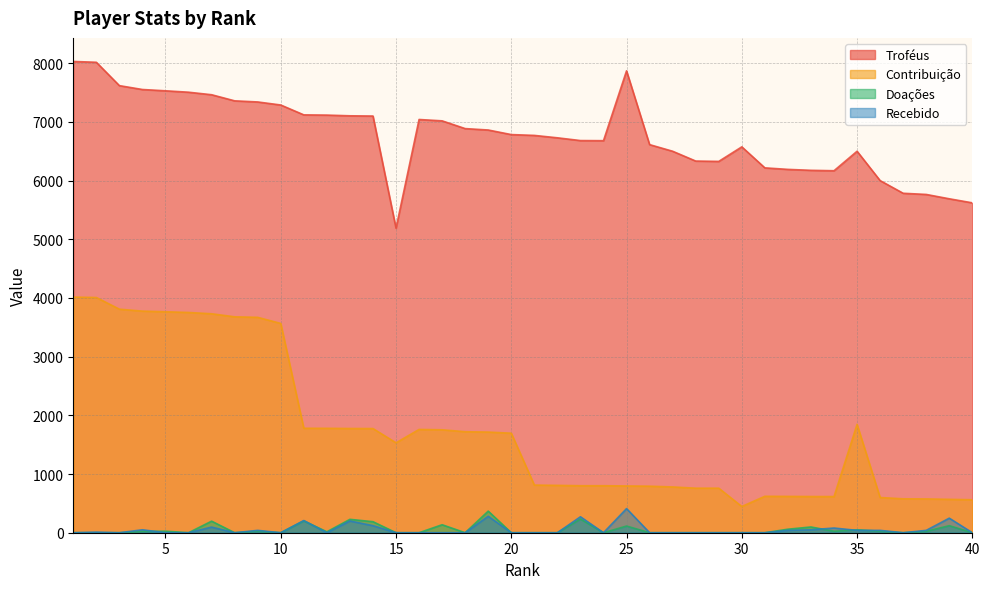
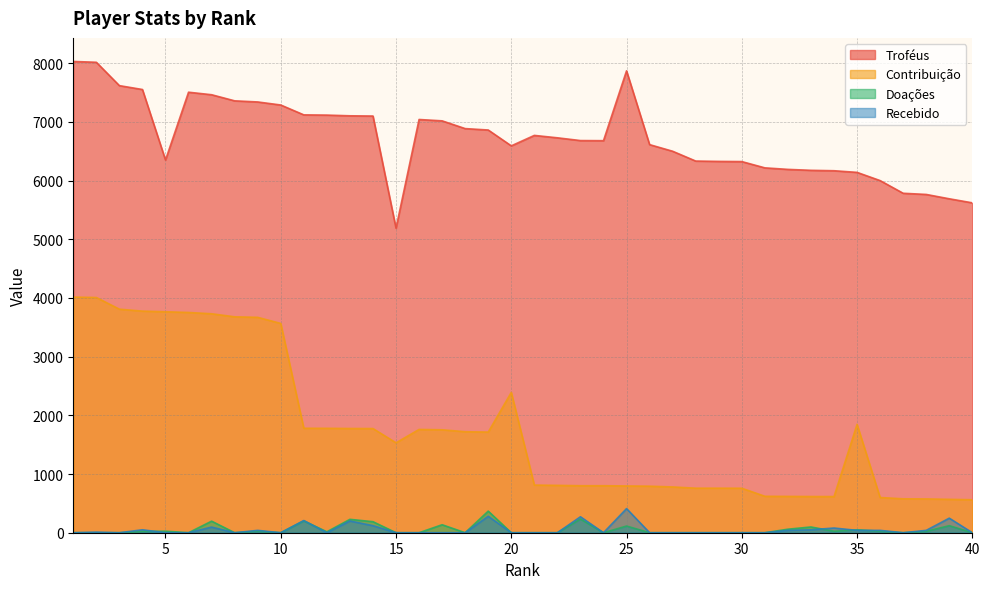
Troféus, 5: 7500 -> 6400
Troféus, 20: 6800 -> 6600
Contribuição, 20: 1700 -> 2400
Troféus, 30: 6600 -> 6300
Contribuição, 30: 400 -> 800
Troféus, 35: 6500 -> 6100
